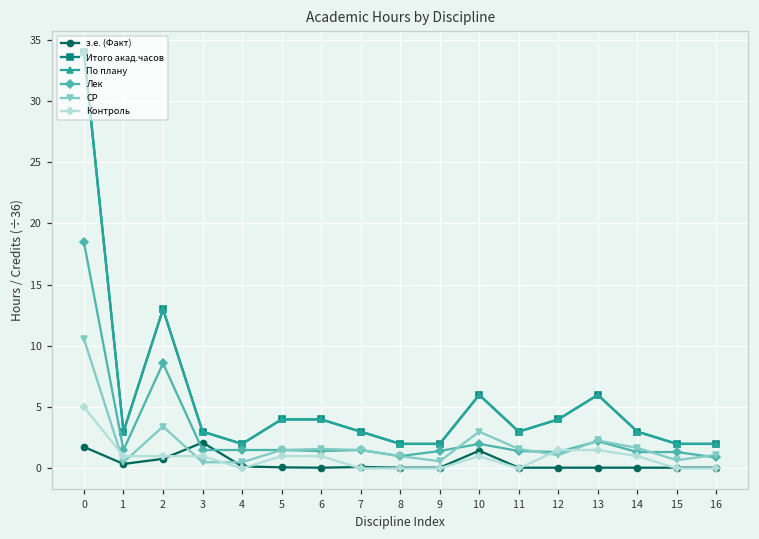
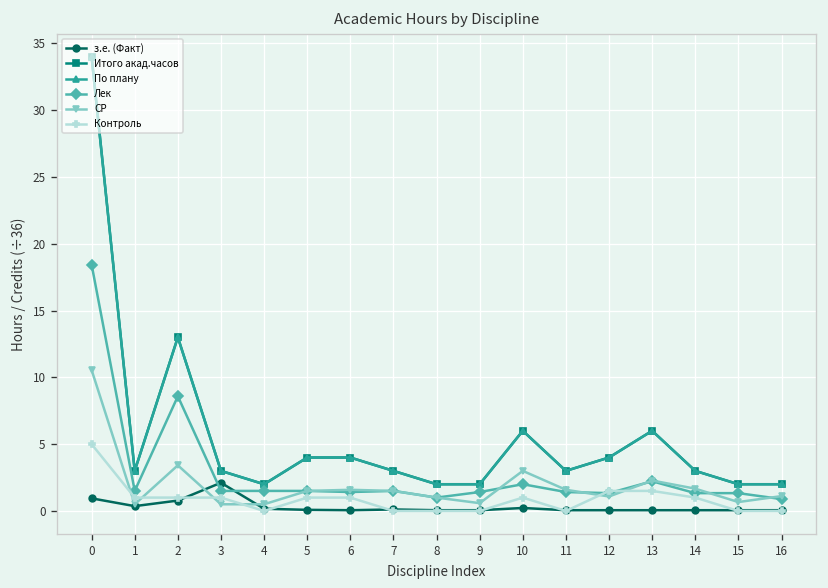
з.е. (Факт), 0: 1.8 -> 0.9
з.е. (Факт), 10: 1.4 -> 0.2
